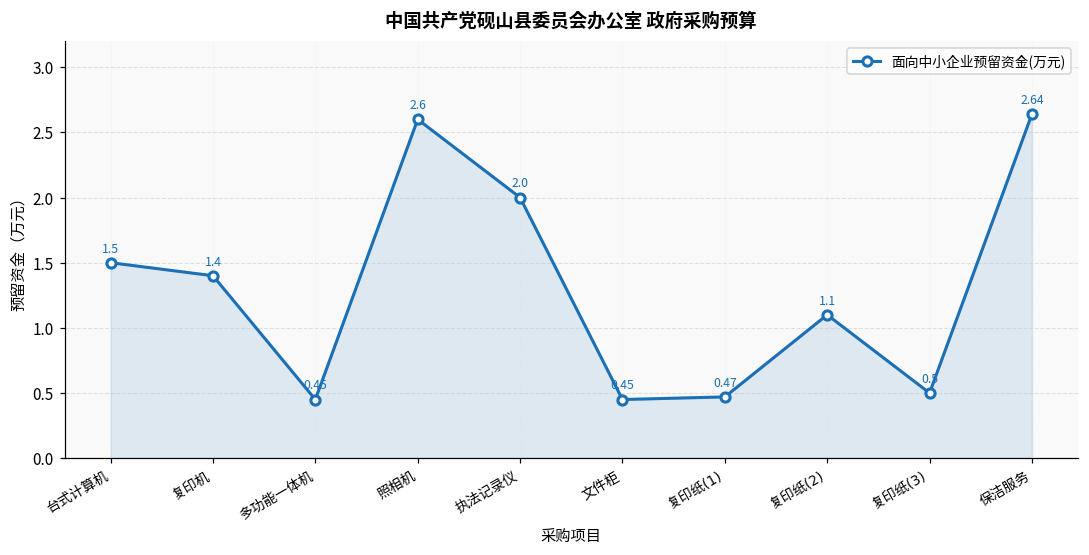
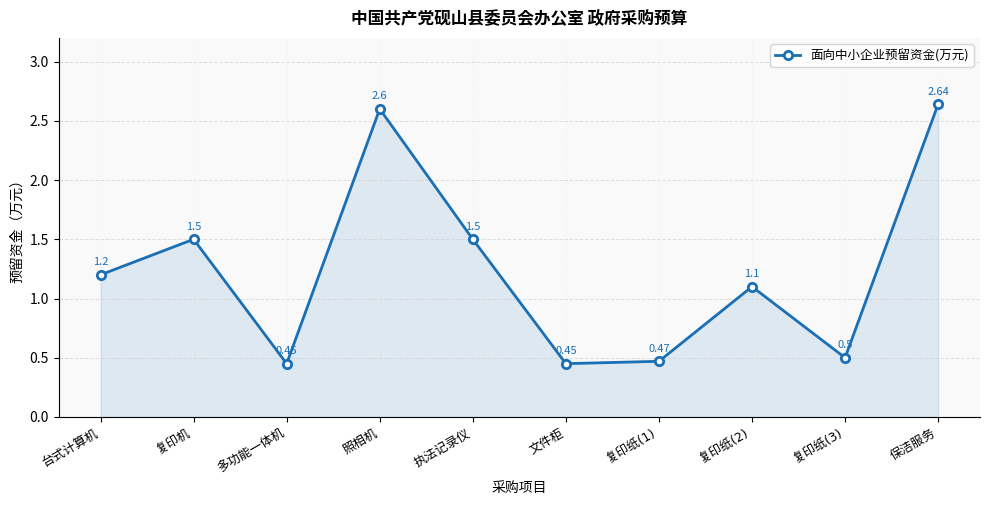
台式计算机: 1.5 -> 1.2
复印机: 1.4 -> 1.5
执法记录仪: 2.0 -> 1.5
